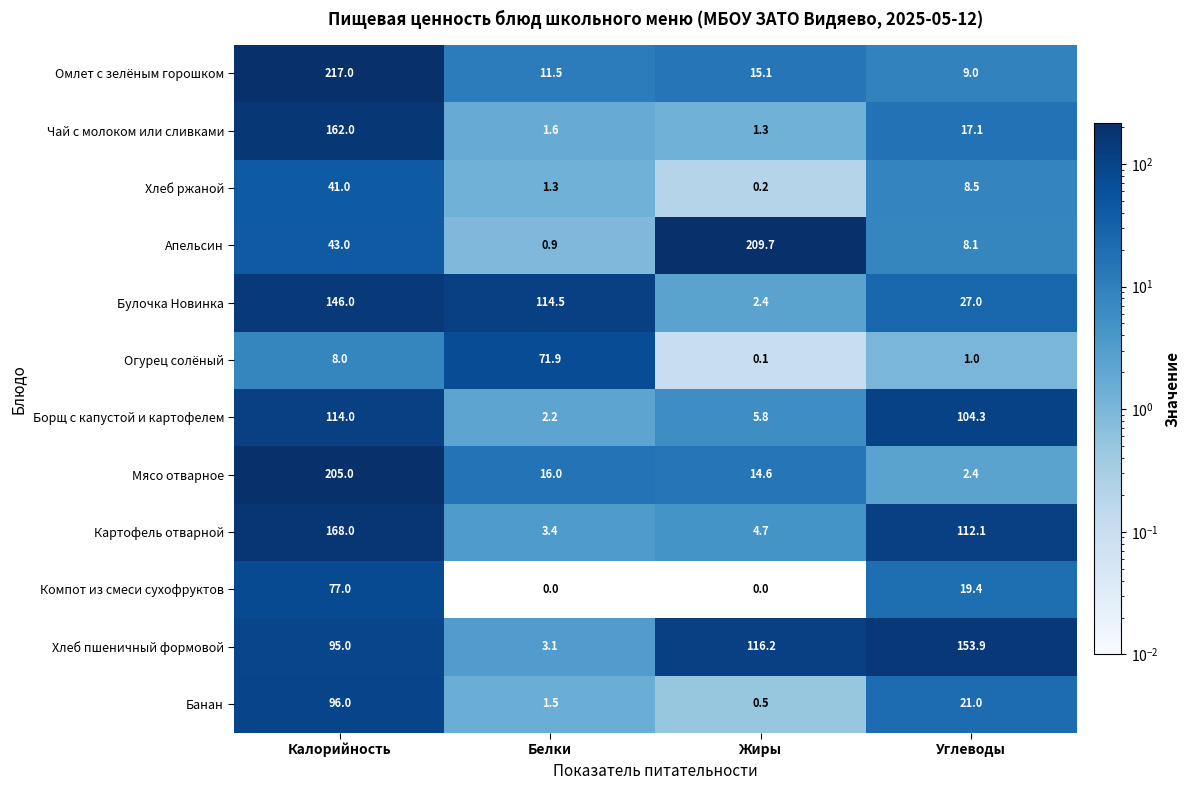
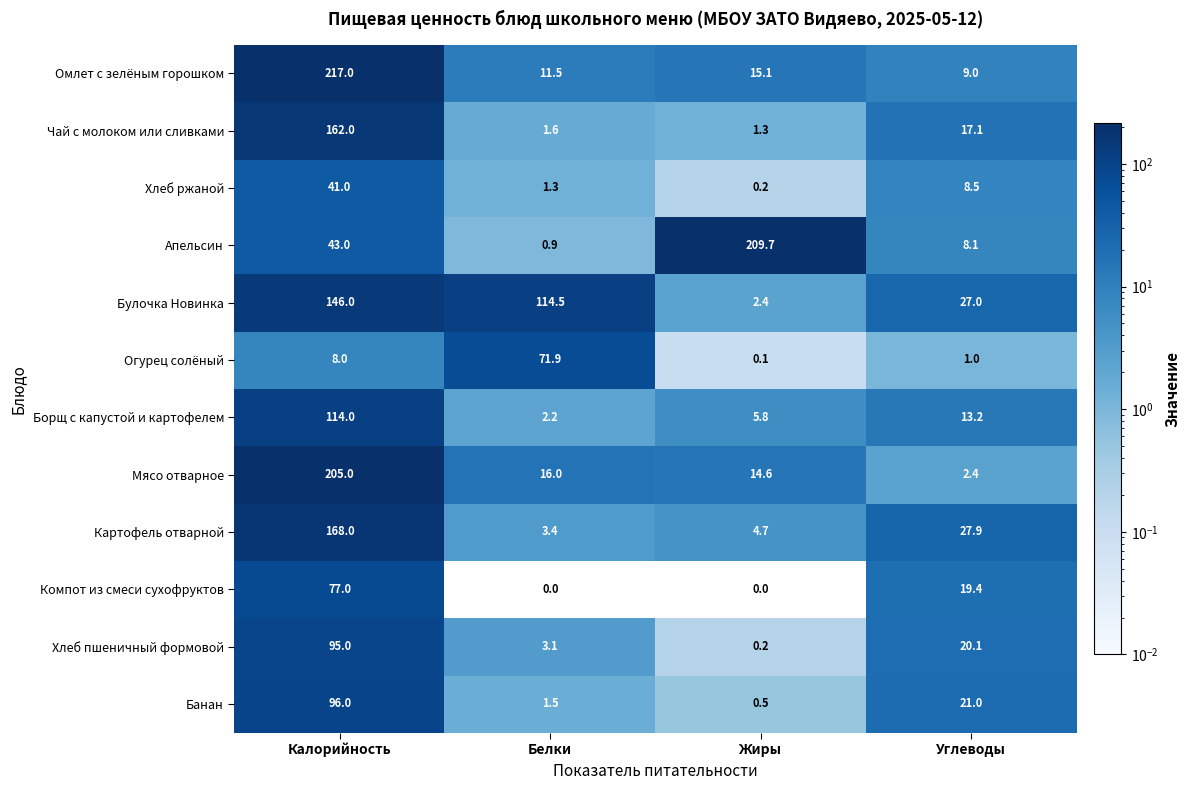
Борщ с капустой и картофелем, Углеводы: 104.3 -> 13.2
Картофель отварной, Углеводы: 112.1 -> 27.9
Хлеб пшеничный формовой, Жиры: 116.2 -> 0.2
Хлеб пшеничный формовой, Углеводы: 153.9 -> 20.1
